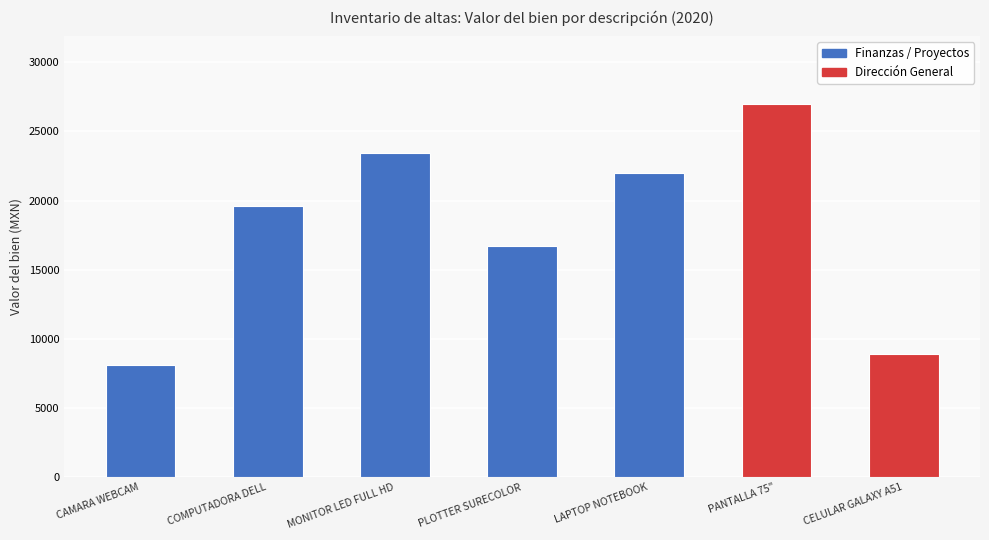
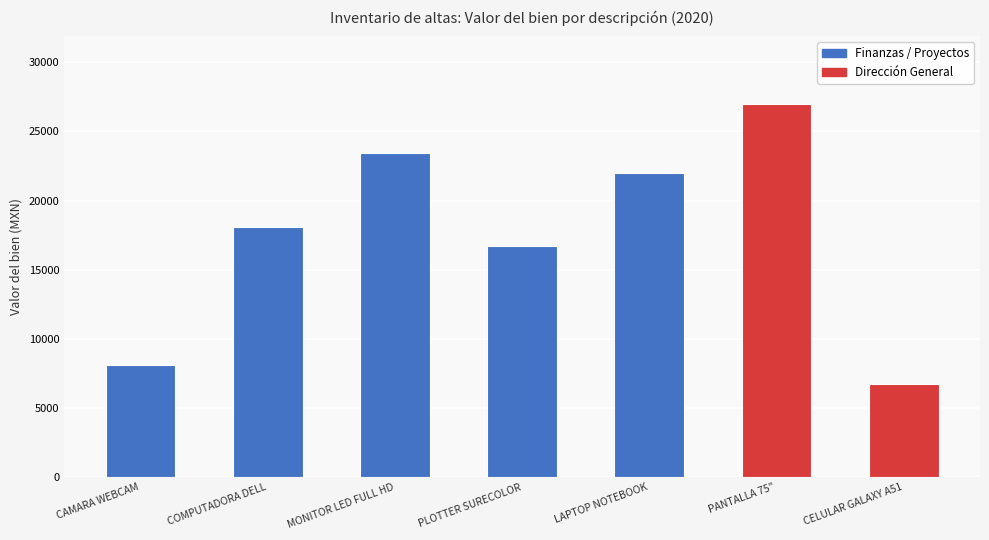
COMPUTADORA DELL: 19600 -> 18100
CELULAR GALAXY A51: 8900 -> 6800
